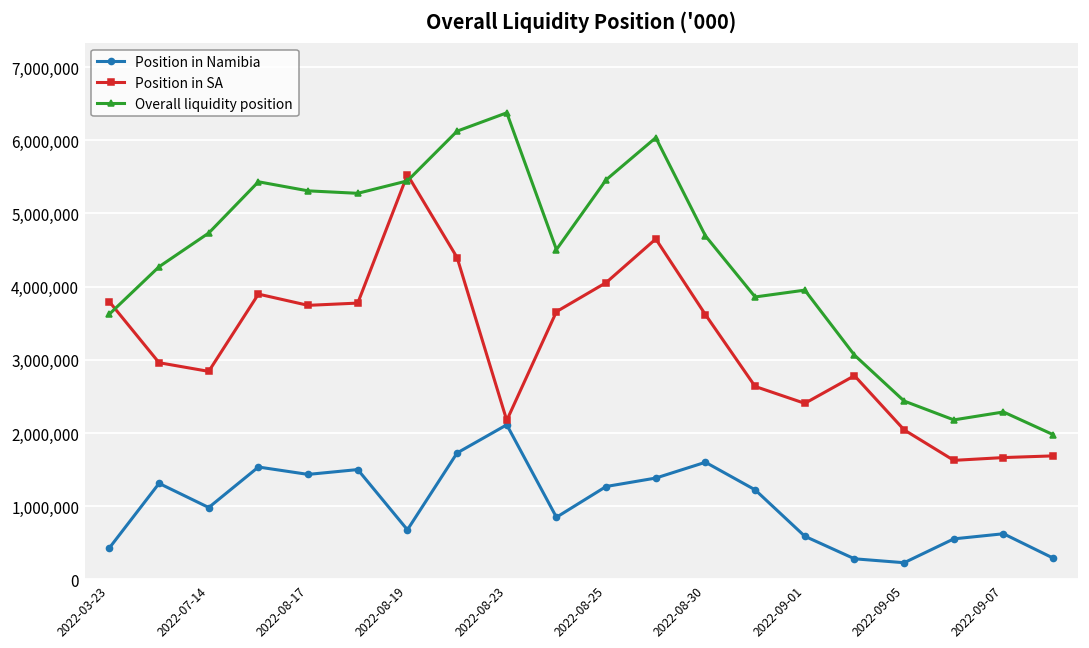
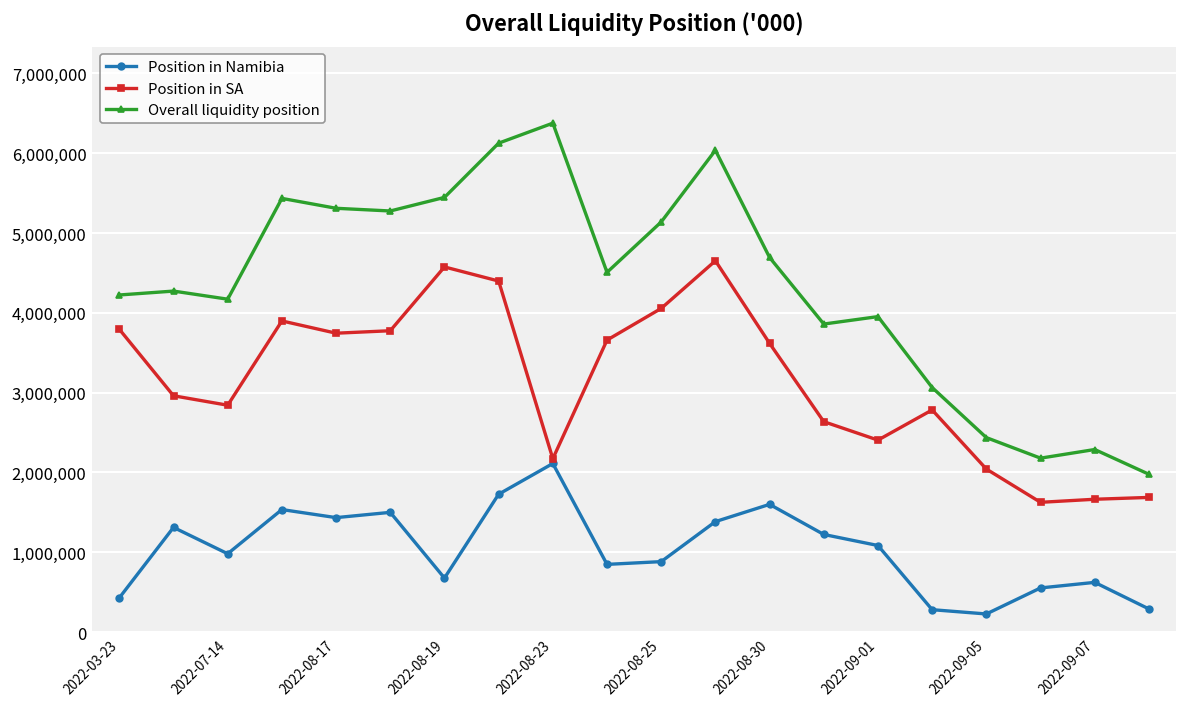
Overall liquidity position, 2022-03-23: 3,600,000 -> 4,200,000
Overall liquidity position, 2022-07-14: 4,700,000 -> 4,200,000
Position in SA, 2022-08-19: 5,500,000 -> 4,600,000
Position in Namibia, 2022-08-25: 1,300,000 -> 900,000
Overall liquidity position, 2022-08-25: 5,500,000 -> 5,100,000
Position in Namibia, 2022-09-01: 600,000 -> 1,100,000
